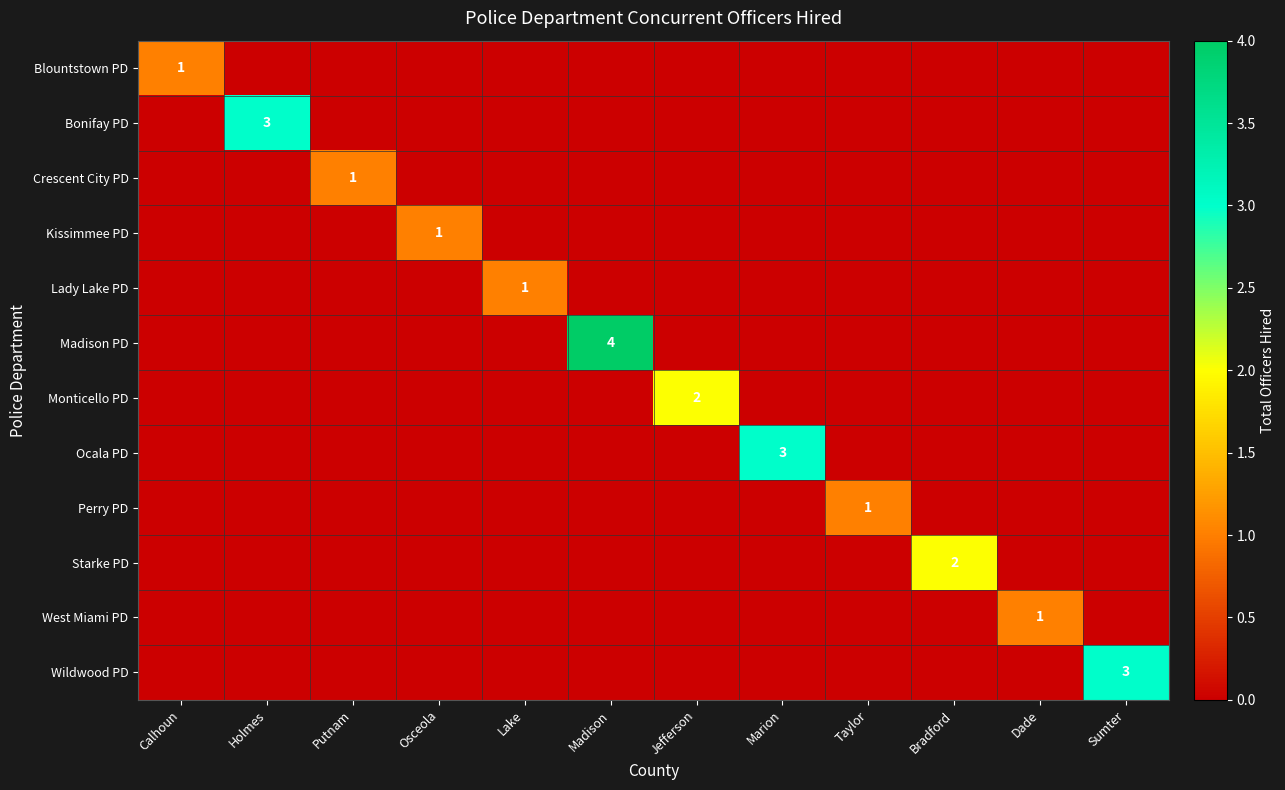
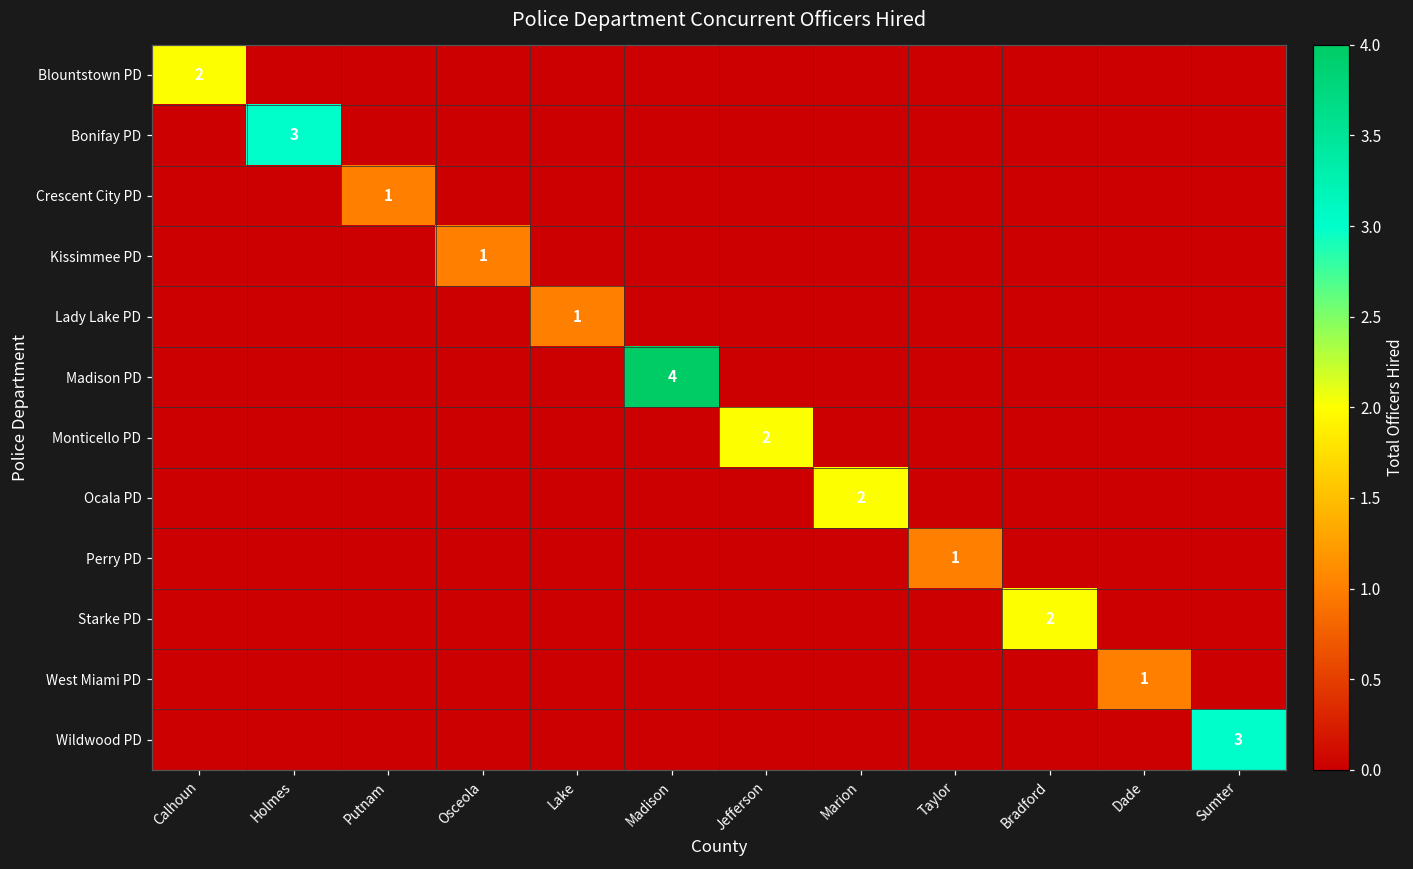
Blountstown PD, Calhoun: 1 -> 2
Ocala PD, Marion: 3 -> 2
